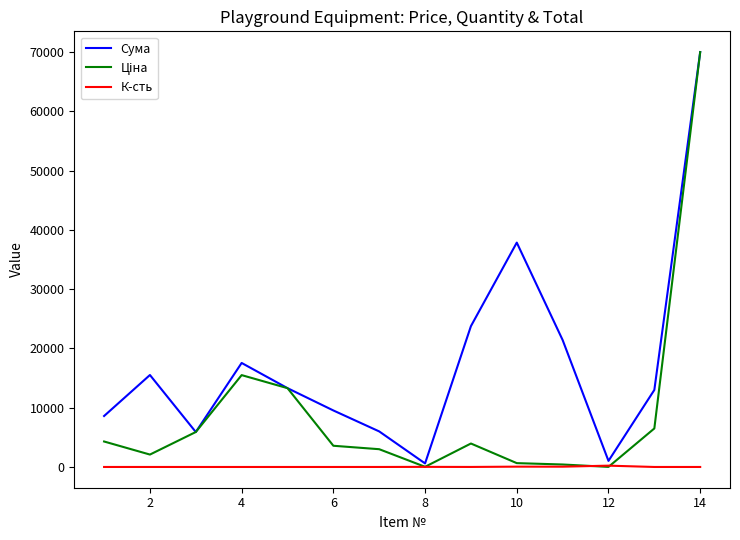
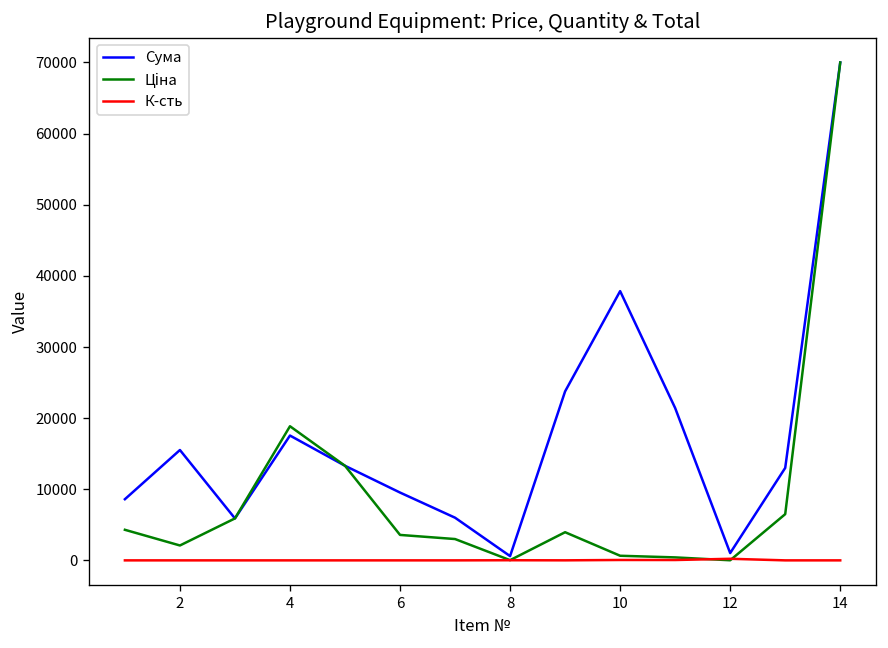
Ціна, 4: 16000 -> 19000
